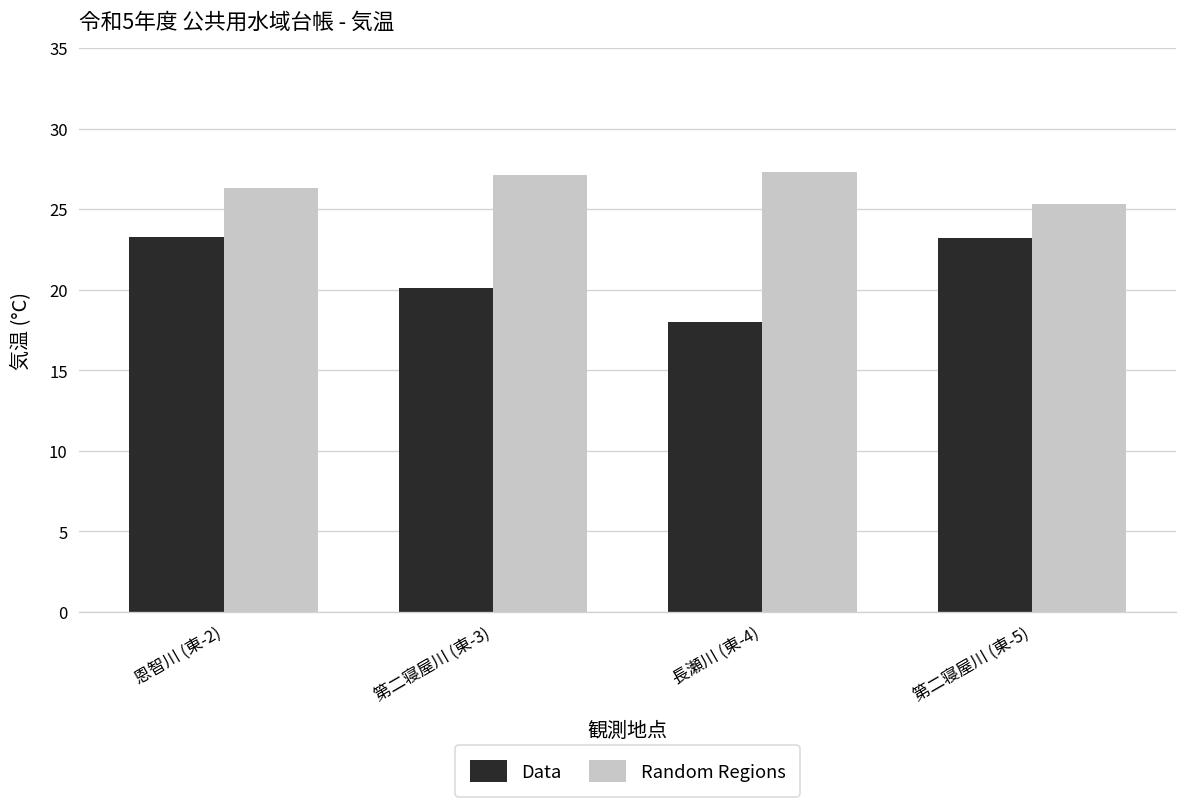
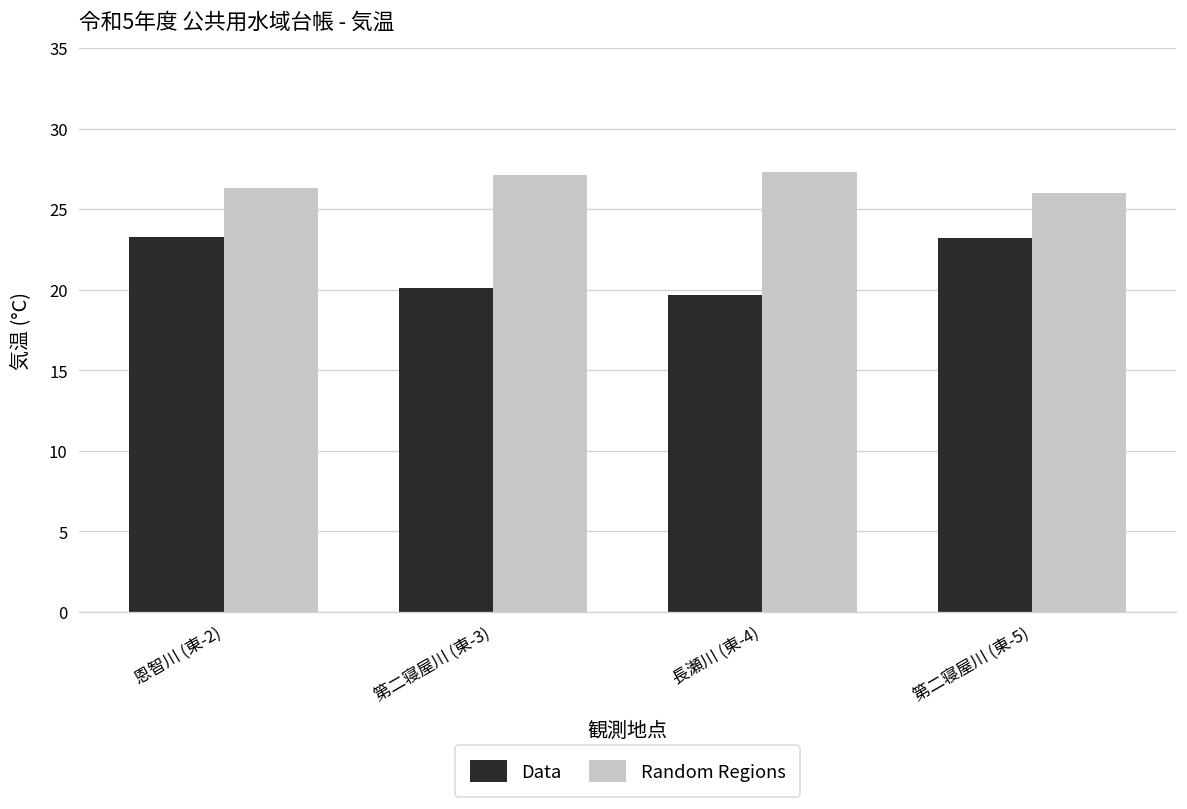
Data, 長瀬川 (東-4): 18.0 -> 19.7
Random Regions, 第二寝屋川 (東-5): 25.3 -> 26.0
